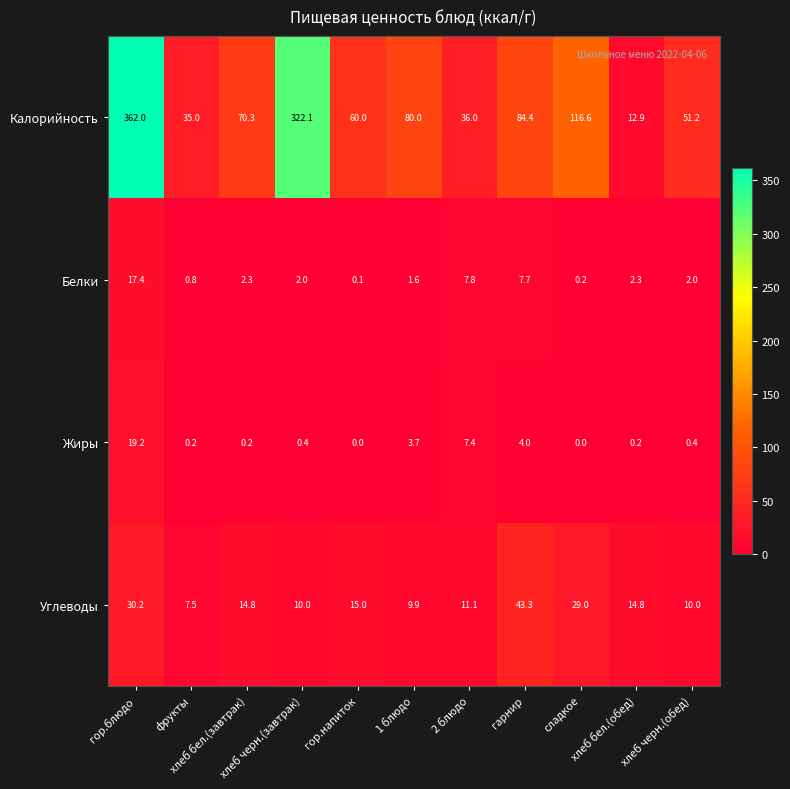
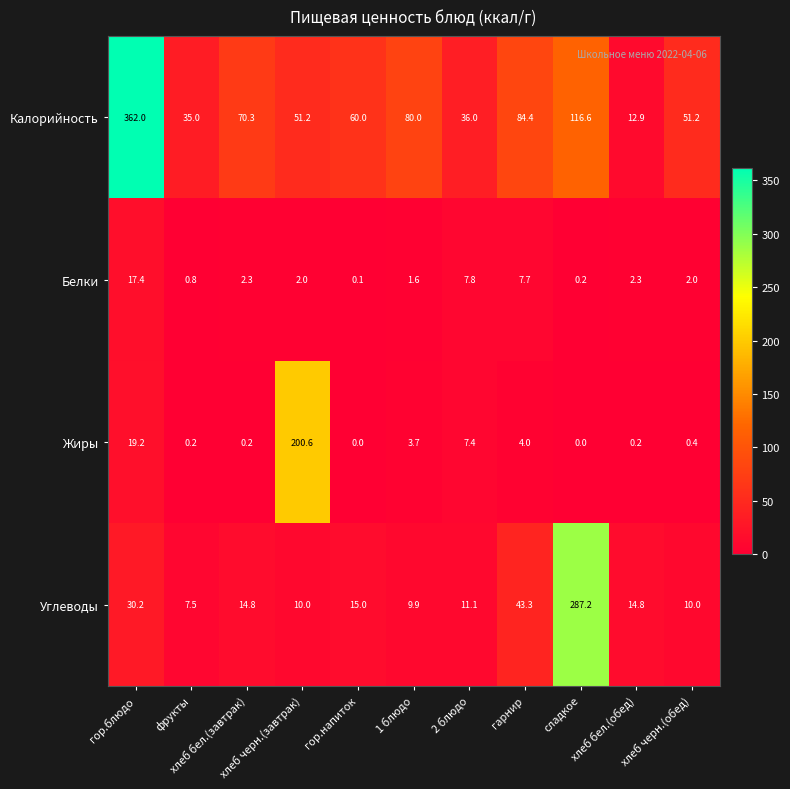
Калорийность, хлеб черн.(завтрак): 322.1 -> 51.2
Жиры, хлеб черн.(завтрак): 0.4 -> 200.6
Углеводы, сладкое: 29.0 -> 287.2
